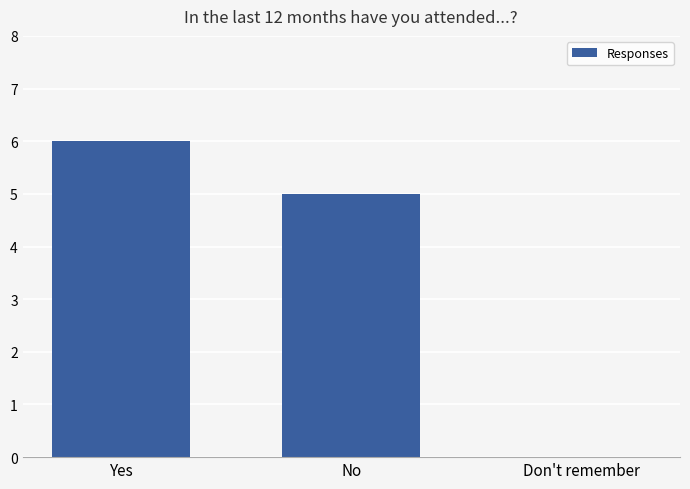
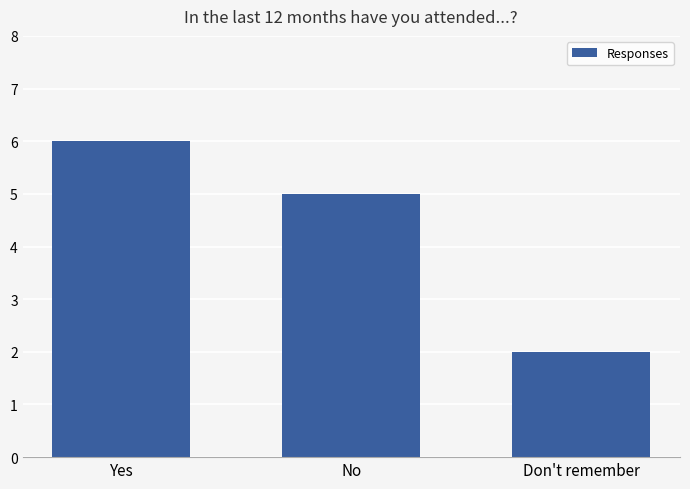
Don't remember: 0 -> 2
